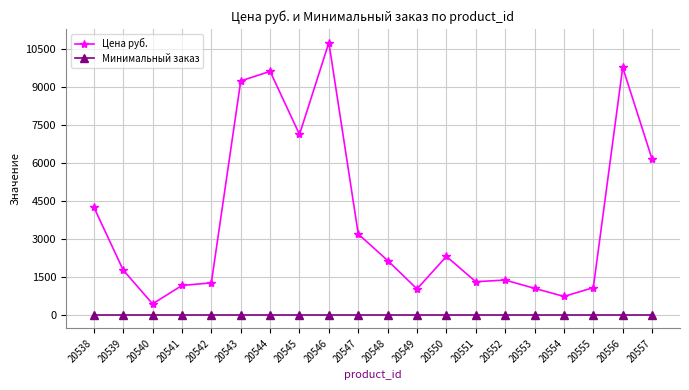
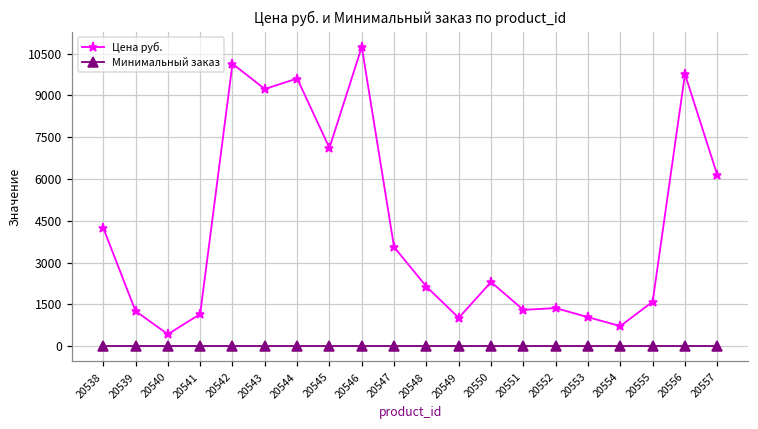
Цена руб., 20539: 1800 -> 1300
Цена руб., 20542: 1300 -> 10100
Цена руб., 20547: 3200 -> 3600
Цена руб., 20555: 1100 -> 1600
